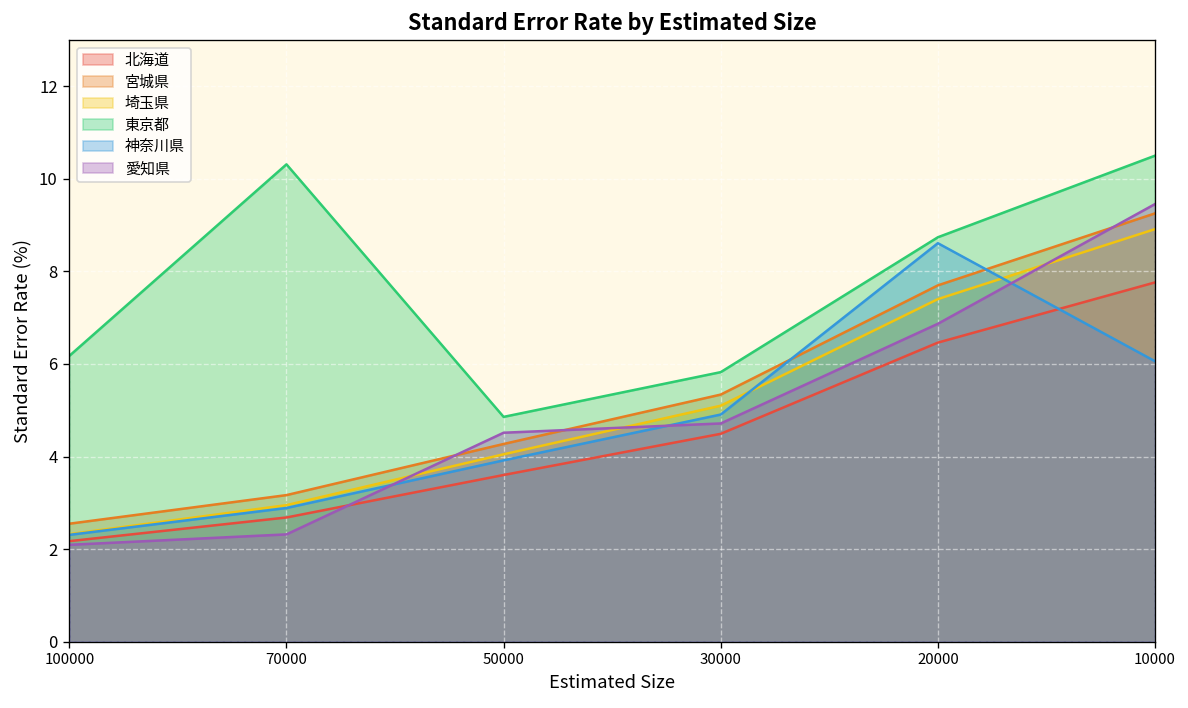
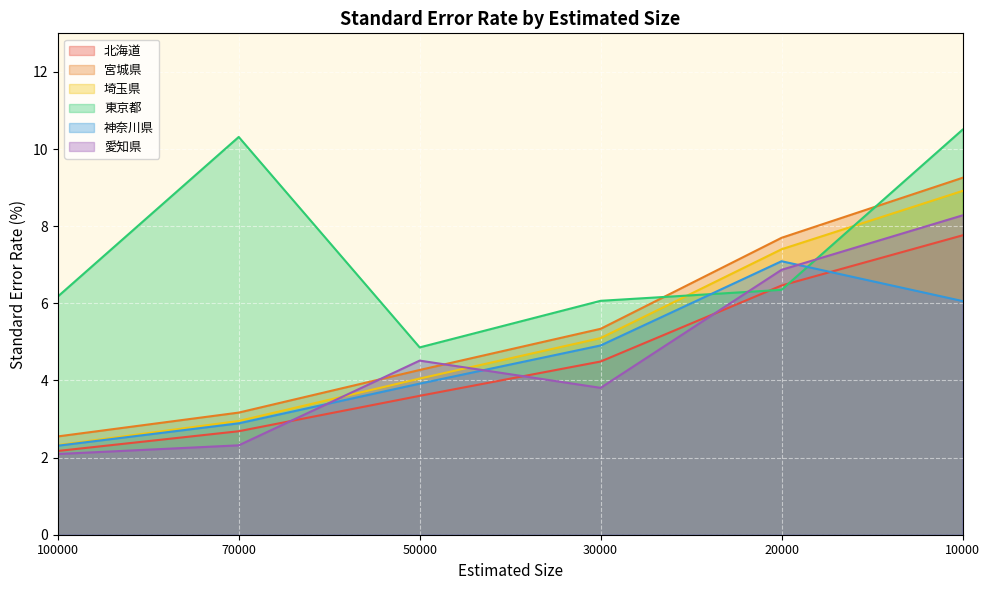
東京都, 30000: 5.8 -> 6.1
愛知県, 30000: 4.7 -> 3.8
東京都, 20000: 8.7 -> 6.3
神奈川県, 20000: 8.6 -> 7.1
愛知県, 10000: 9.5 -> 8.3
